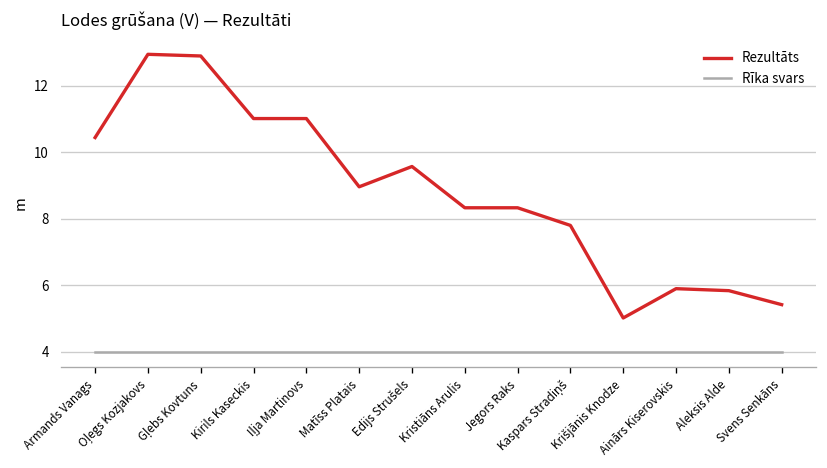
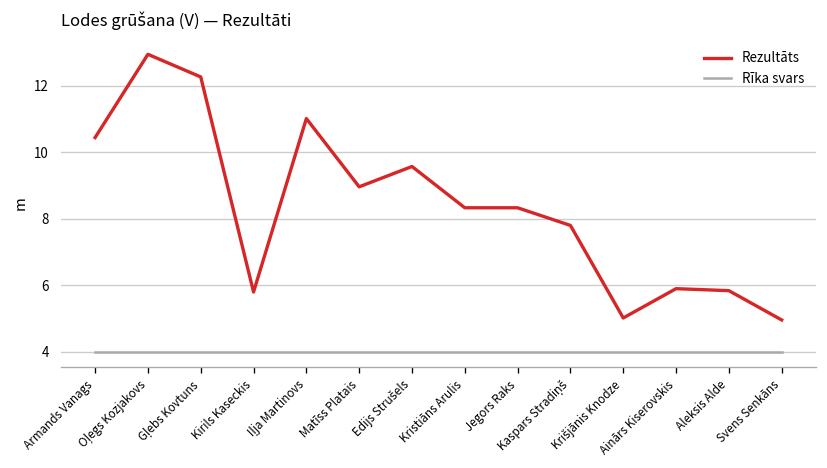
Rezultāts, Gļebs Kovtuns: 12.9 -> 12.3
Rezultāts, Kirils Kaseckis: 11.0 -> 5.8
Rezultāts, Svens Senkāns: 5.4 -> 5.0
